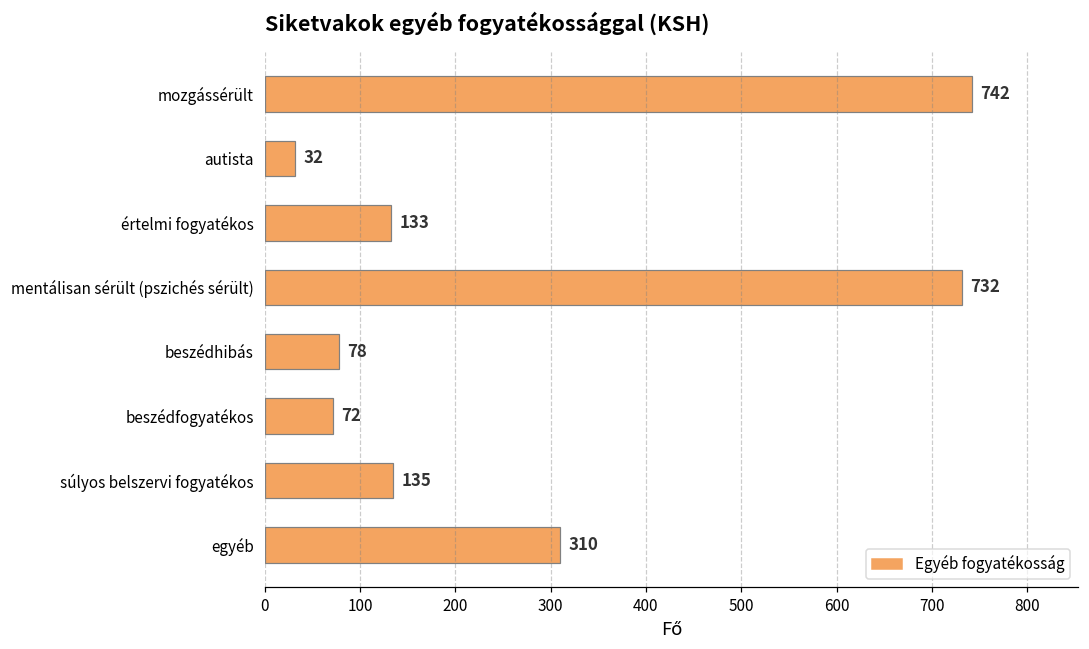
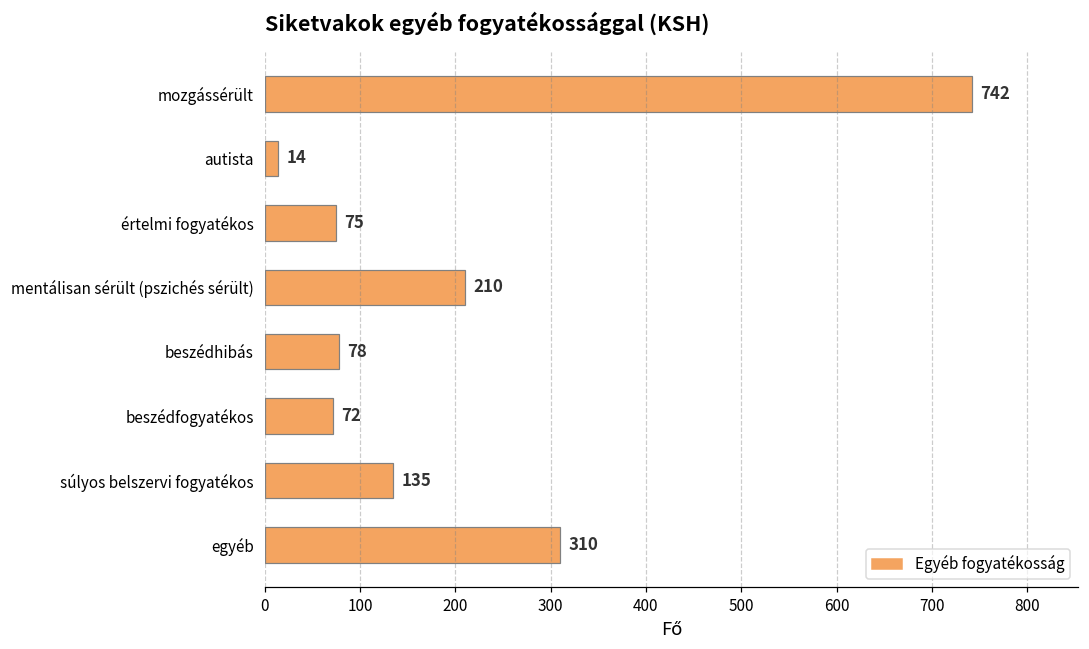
autista: 32 -> 14
értelmi fogyatékos: 133 -> 75
mentálisan sérült (pszichés sérült): 732 -> 210
